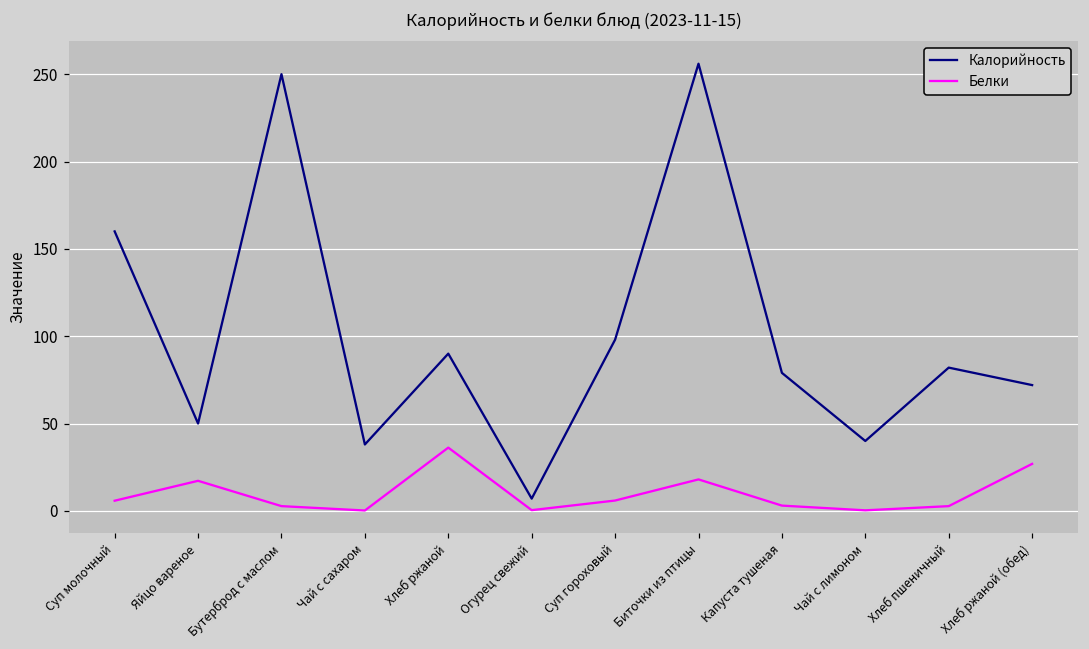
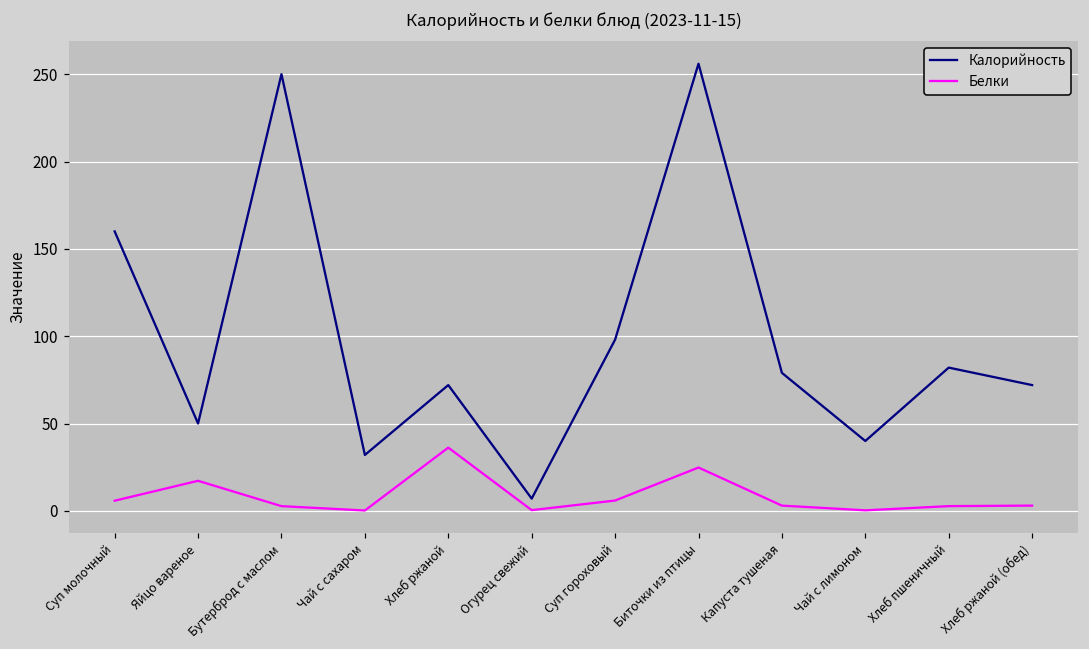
Калорийность, Чай с сахаром: 38 -> 32
Калорийность, Хлеб ржаной: 90 -> 72
Белки, Биточки из птицы: 18 -> 25
Белки, Хлеб ржаной (обед): 27 -> 3
